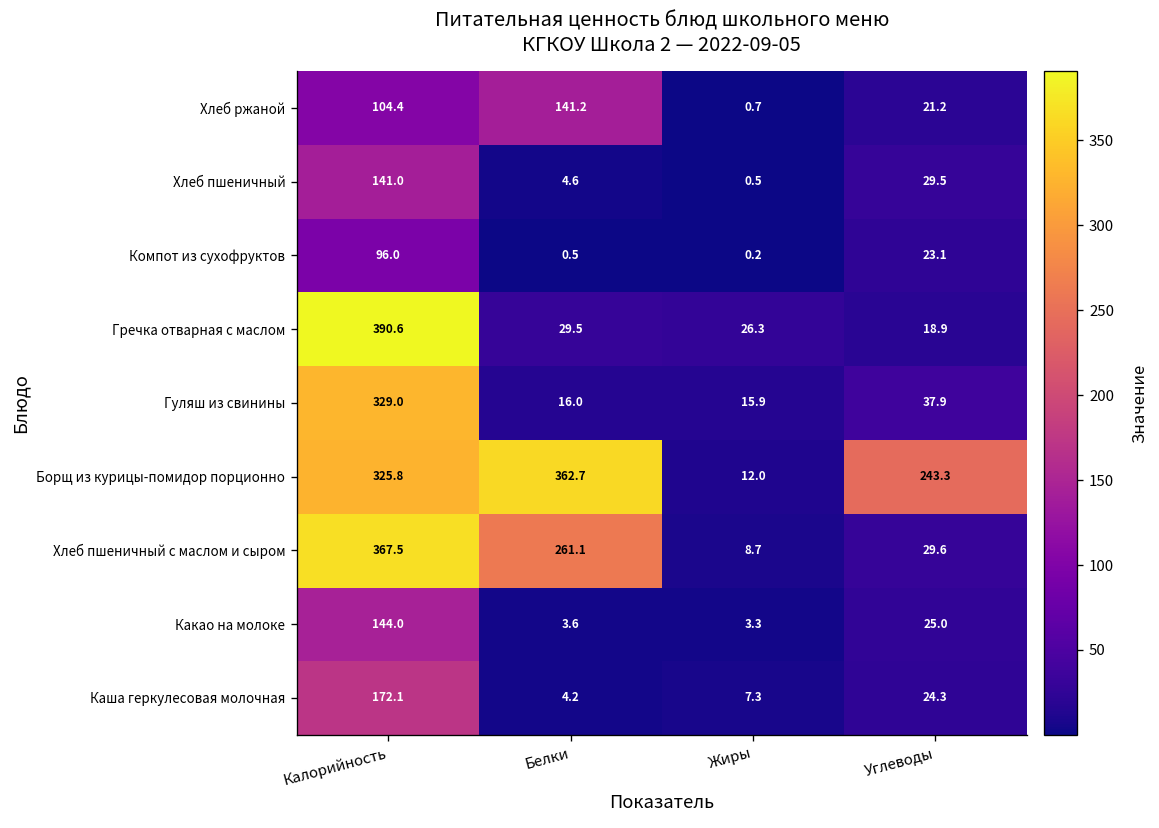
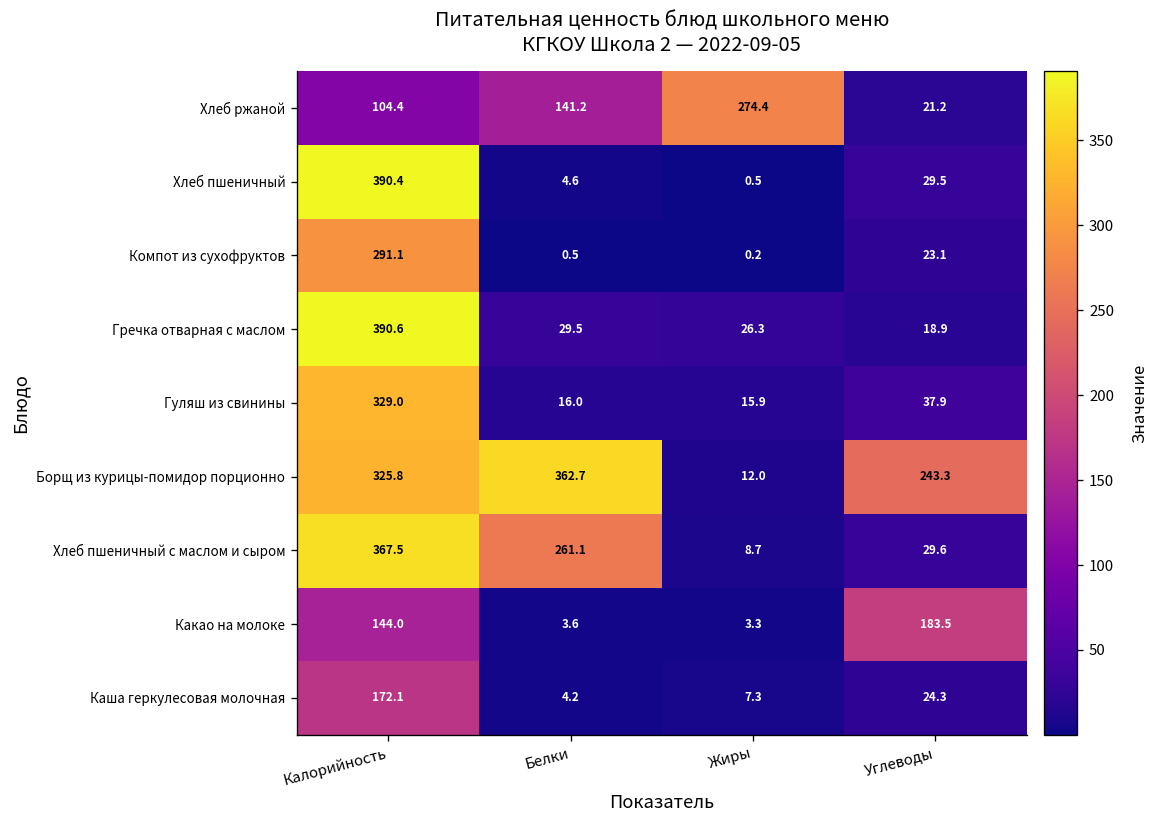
Хлеб ржаной, Жиры: 0.7 -> 274.4
Хлеб пшеничный, Калорийность: 141.0 -> 390.4
Компот из сухофруктов, Калорийность: 96.0 -> 291.1
Какао на молоке, Углеводы: 25.0 -> 183.5
